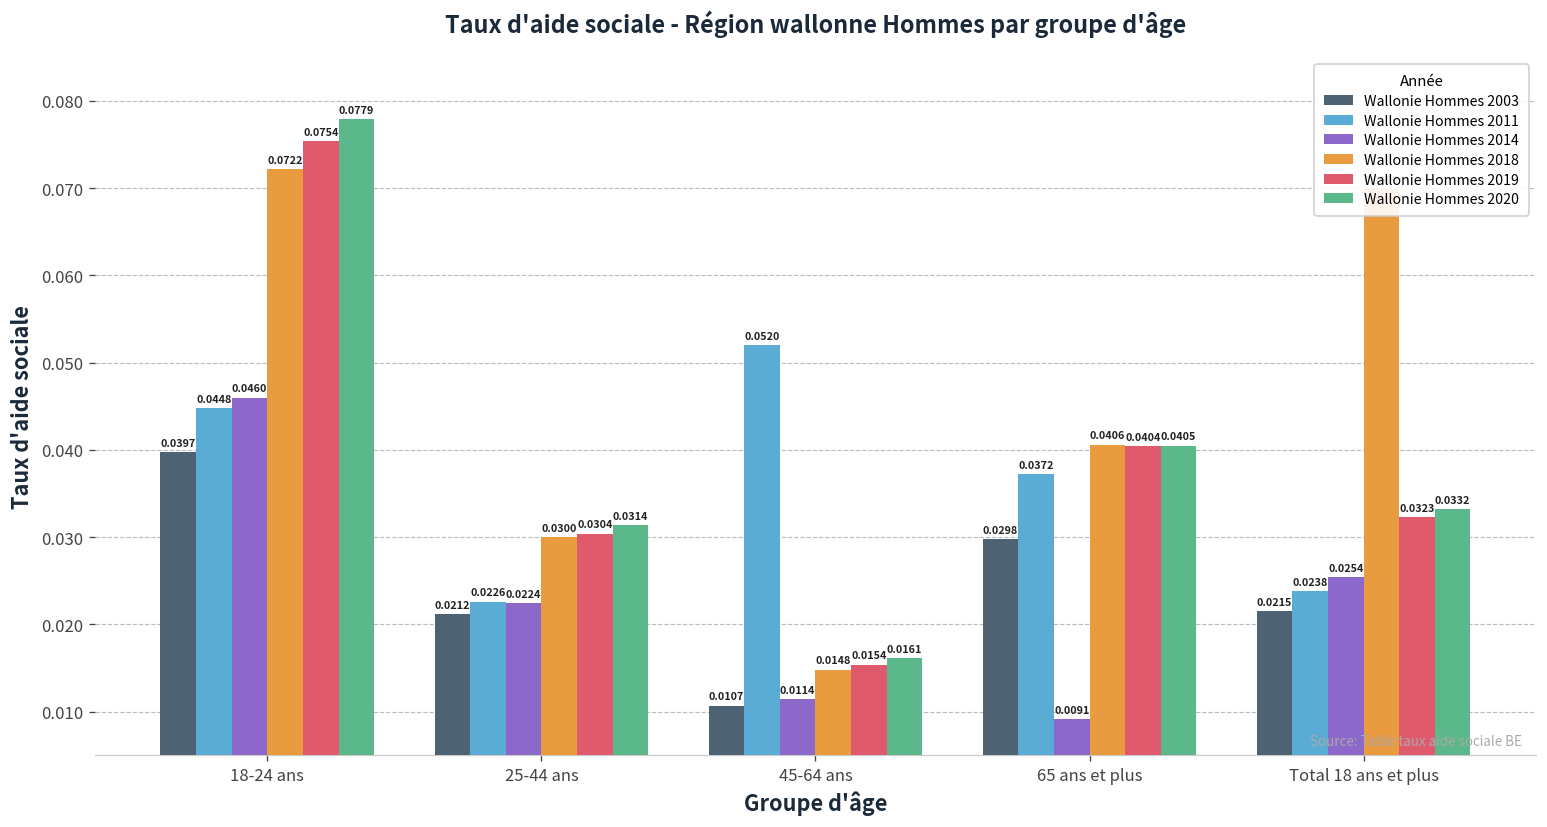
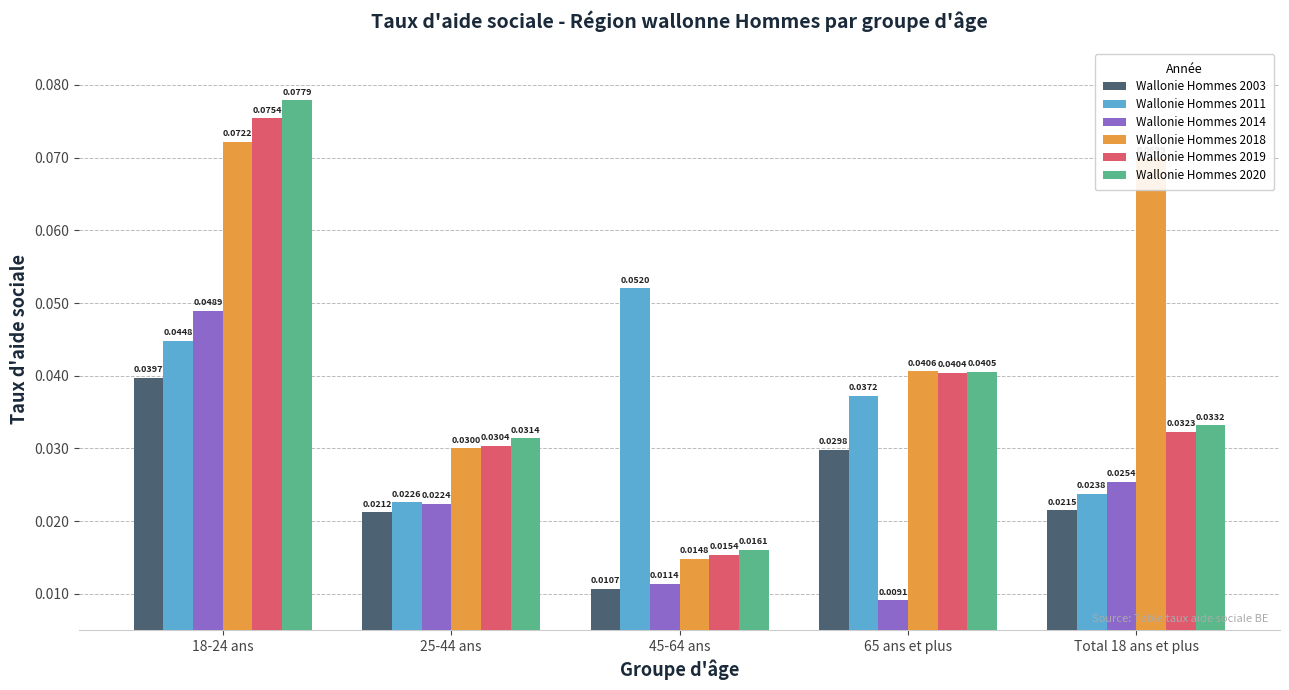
Wallonie Hommes 2014, 18-24 ans: 0.0460 -> 0.0489
